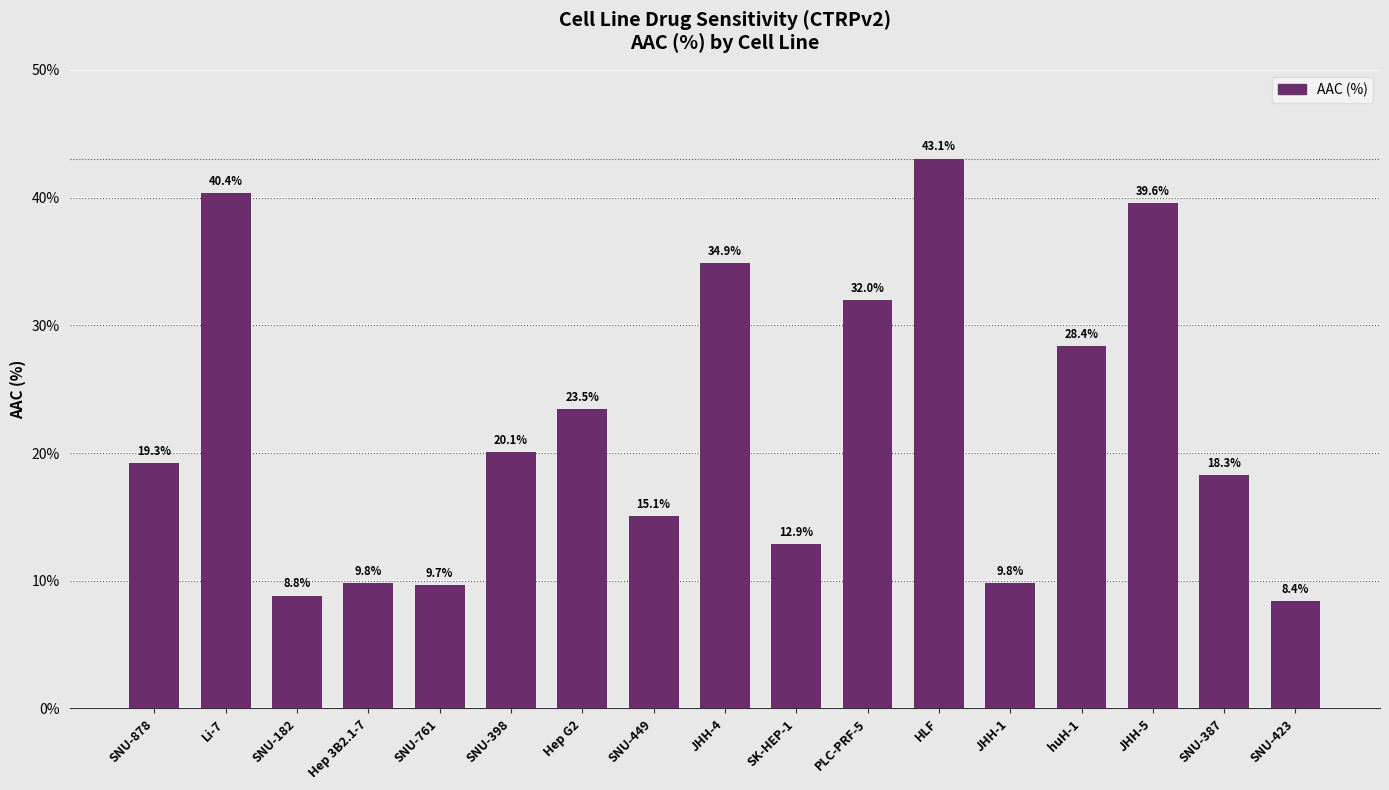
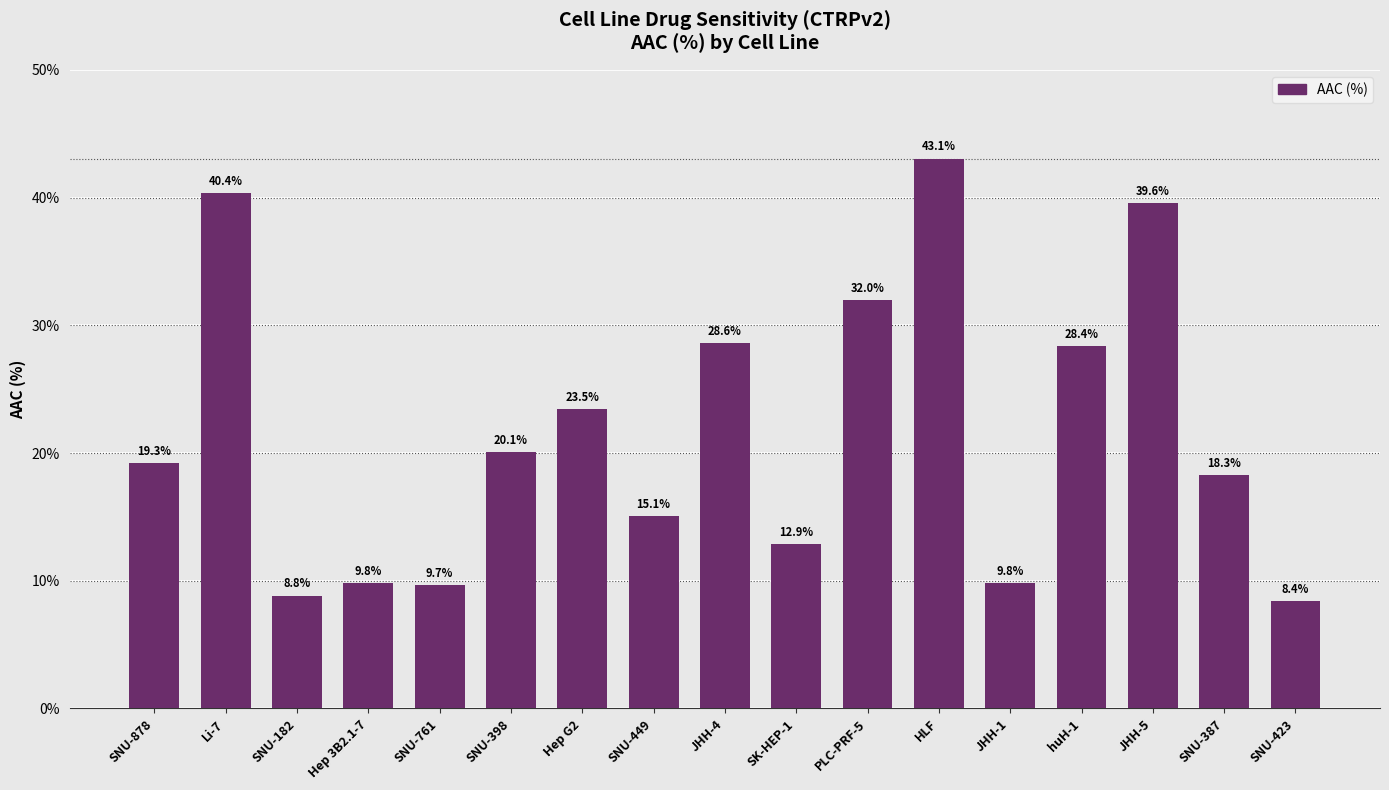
JHH-4: 34.9% -> 28.6%
